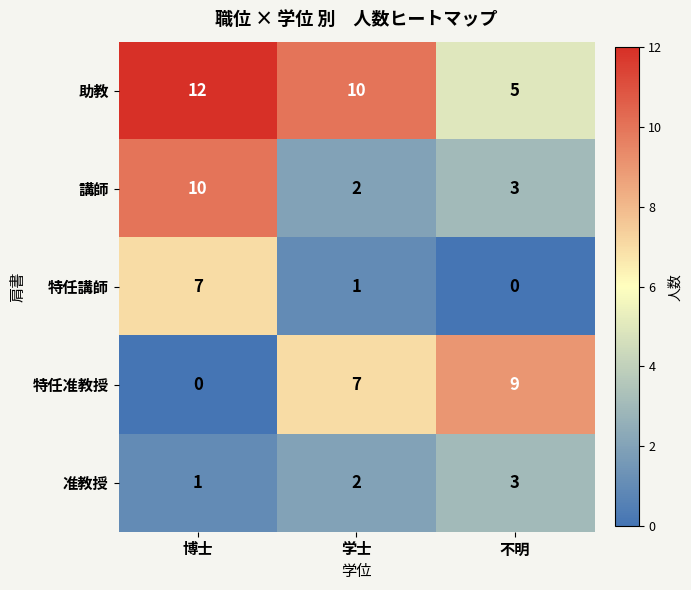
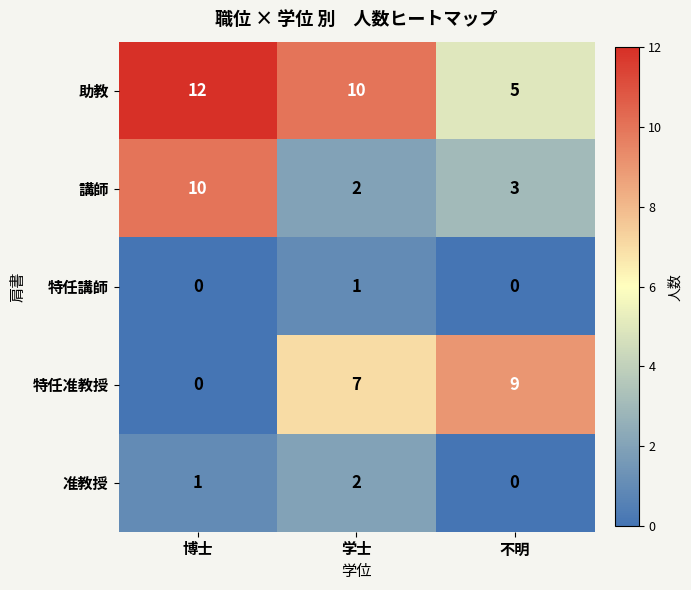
特任講師, 博士: 7 -> 0
准教授, 不明: 3 -> 0
